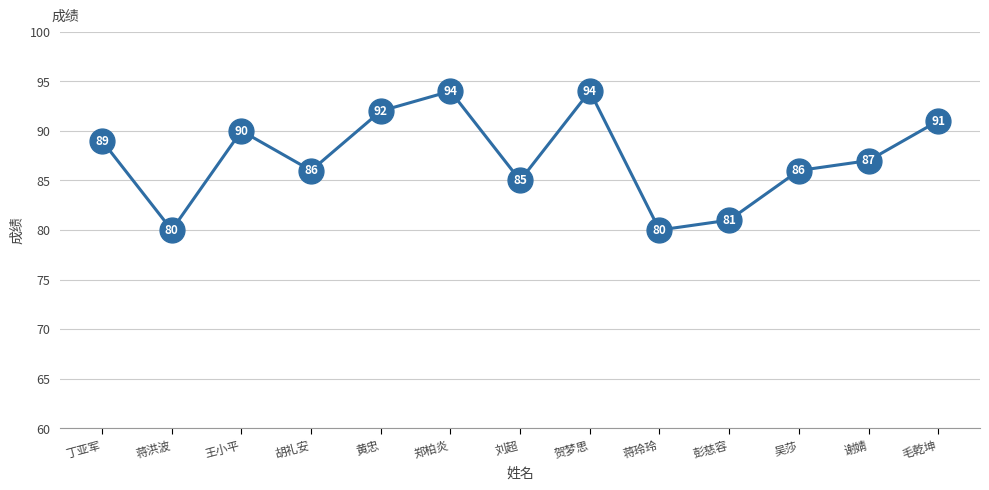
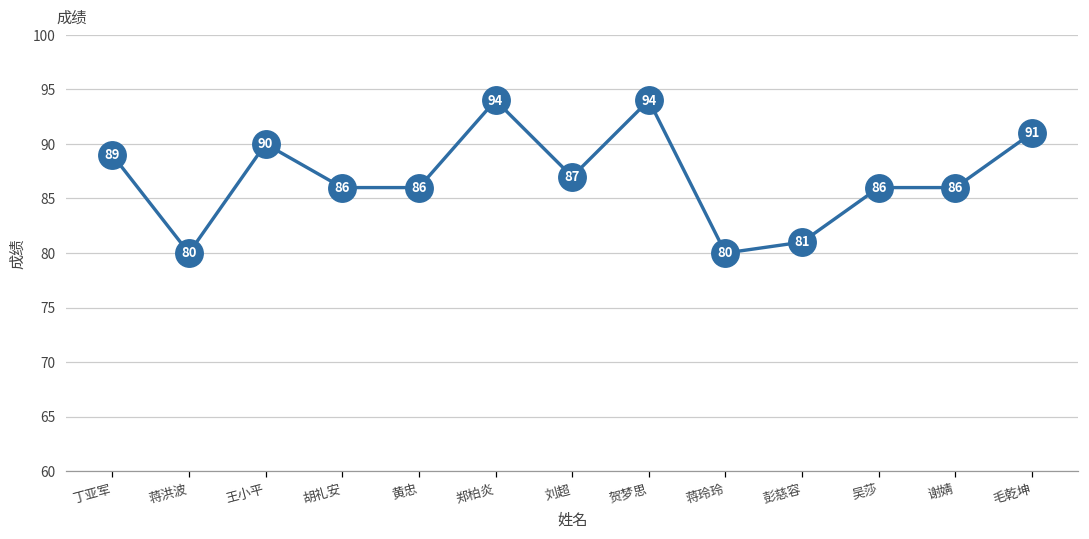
黄忠: 92 -> 86
刘超: 85 -> 87
谢婧: 87 -> 86
